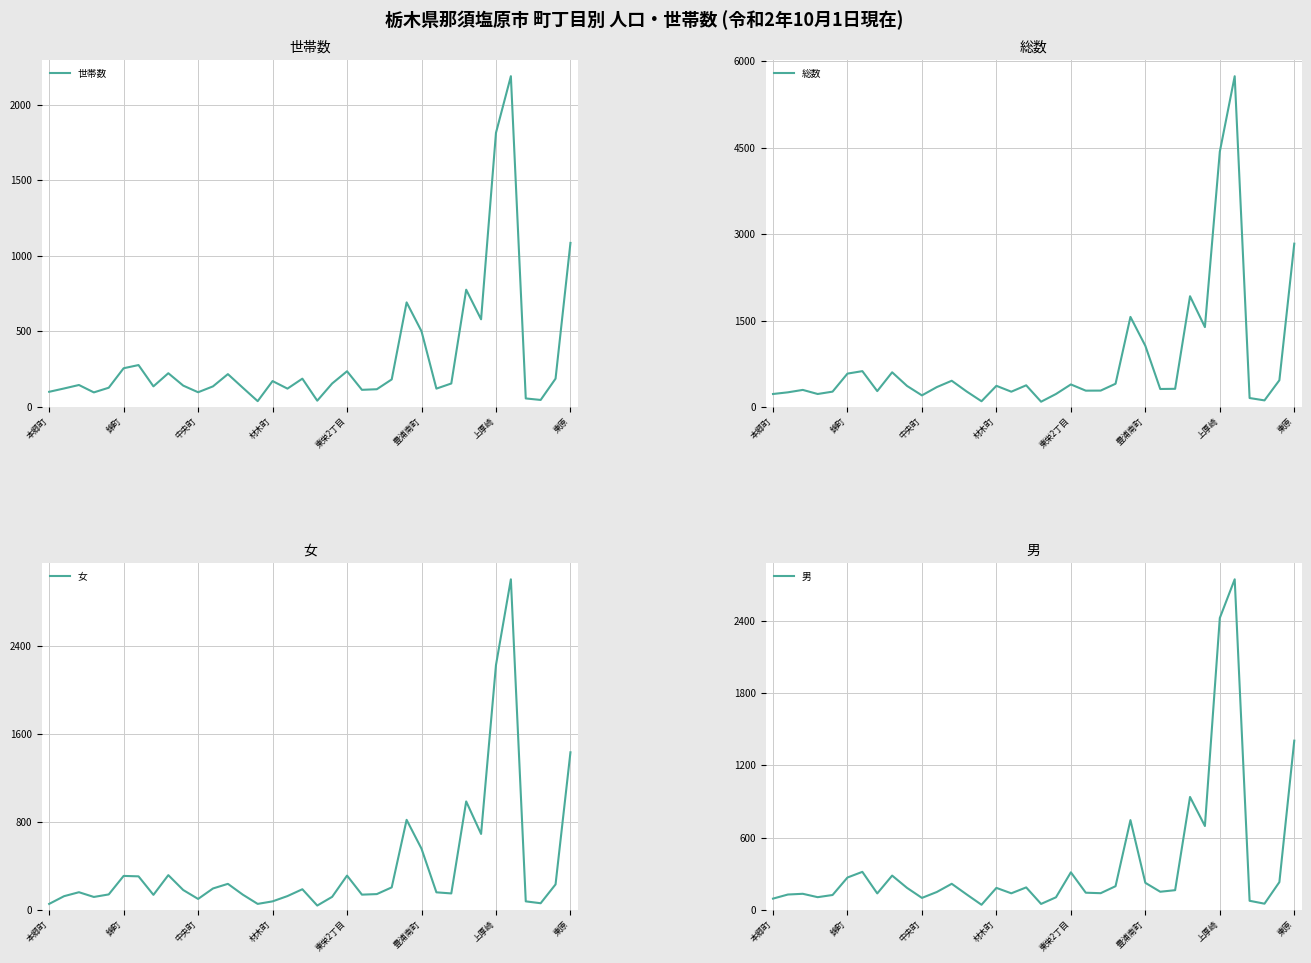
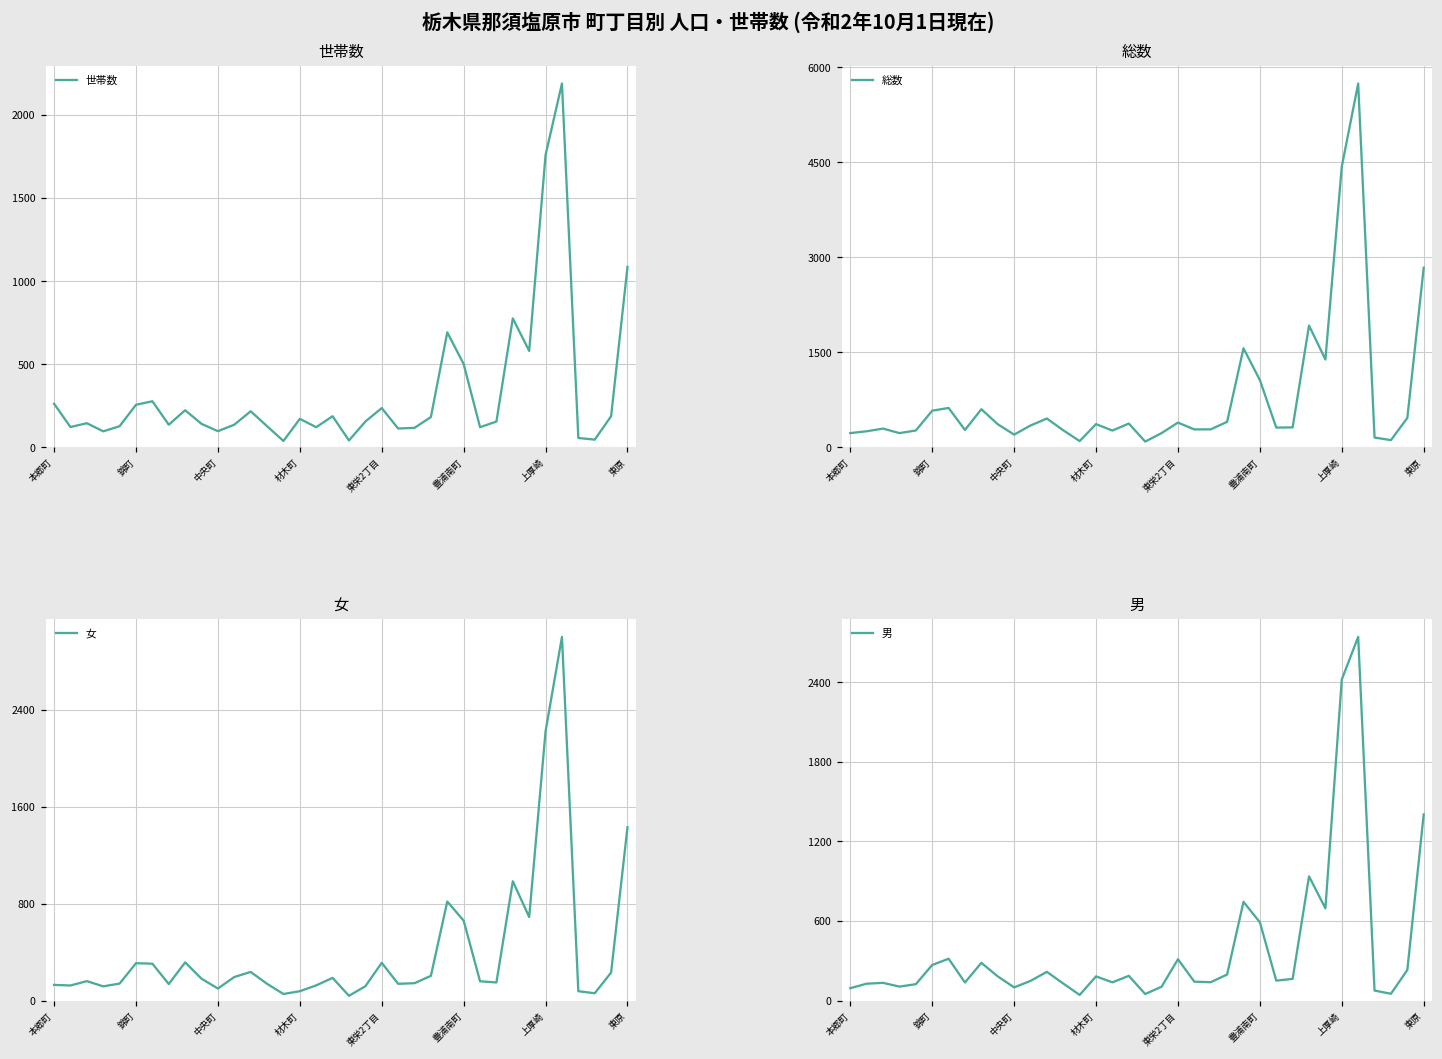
世帯数, 本郷町: 100 -> 260
世帯数, 上厚崎: 1820 -> 1760
女, 本郷町: 60 -> 130
女, 豊浦南町: 560 -> 660
男, 豊浦南町: 230 -> 590
